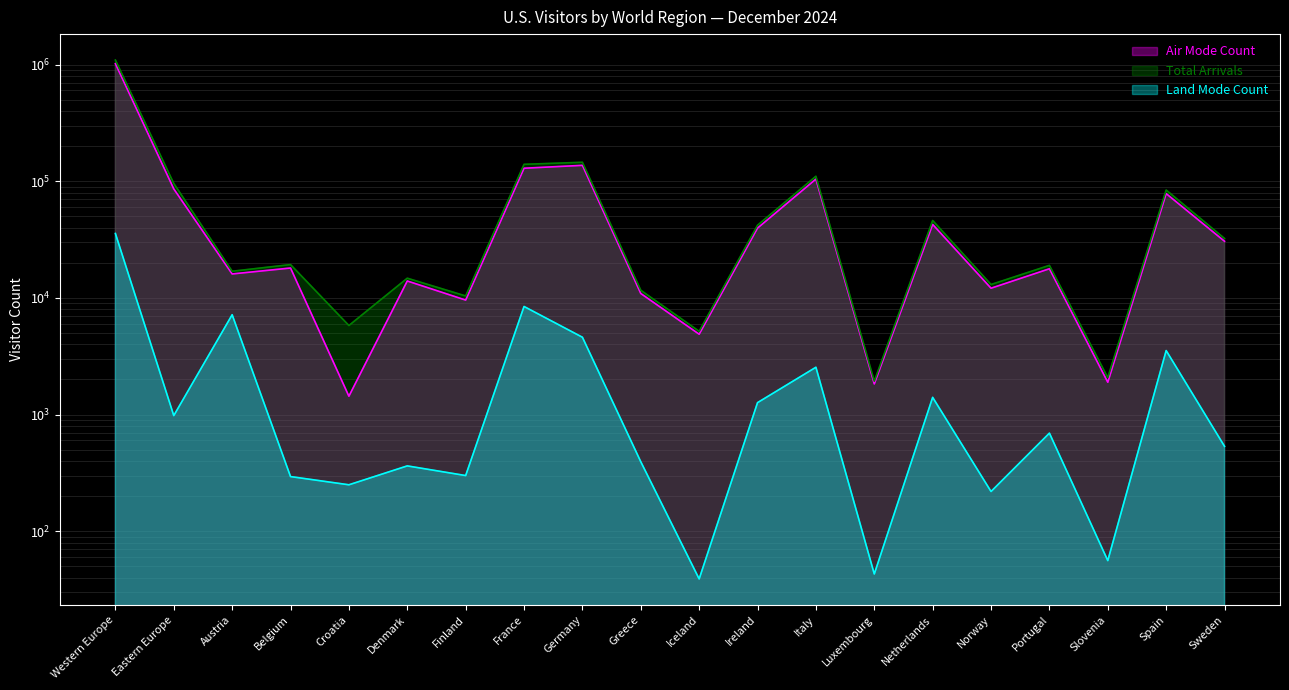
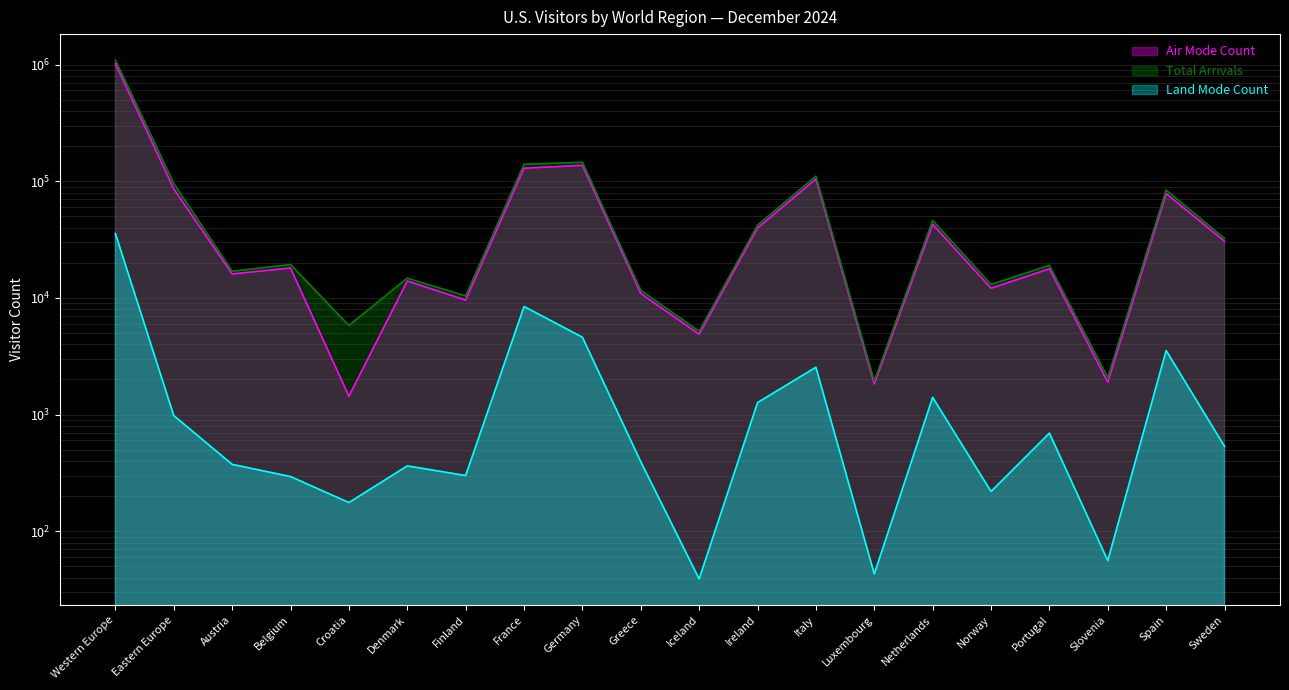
Land Mode Count, Austria: 7000 -> 370
Land Mode Count, Croatia: 250 -> 180
